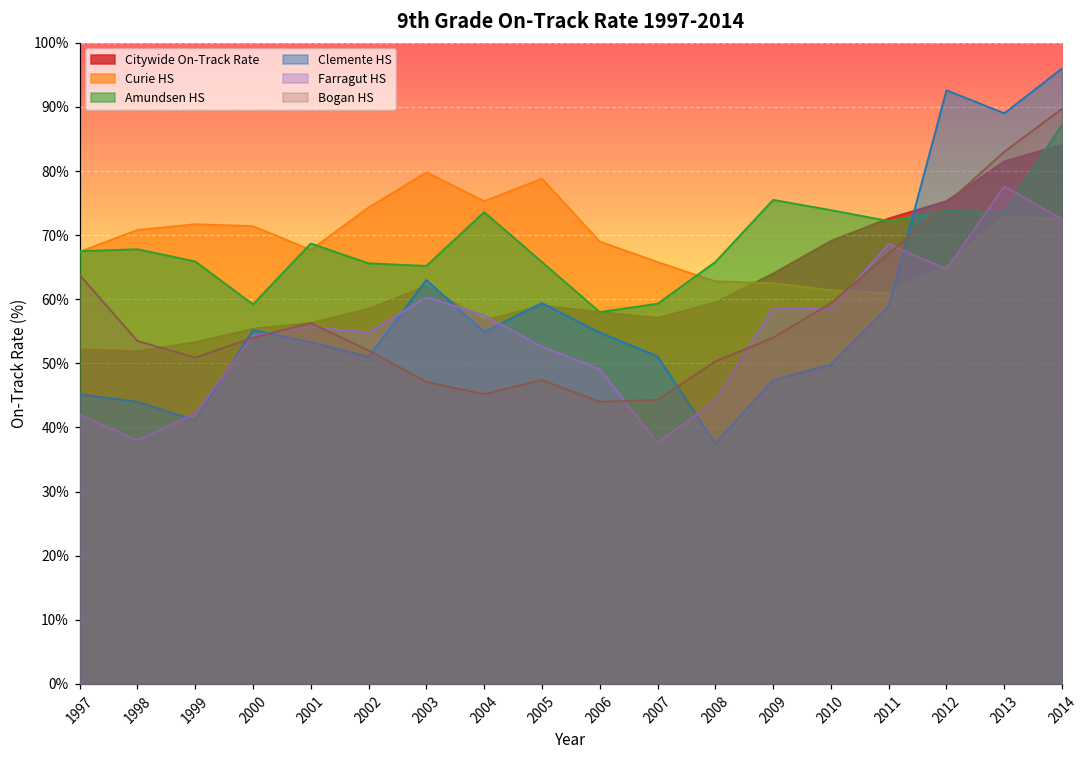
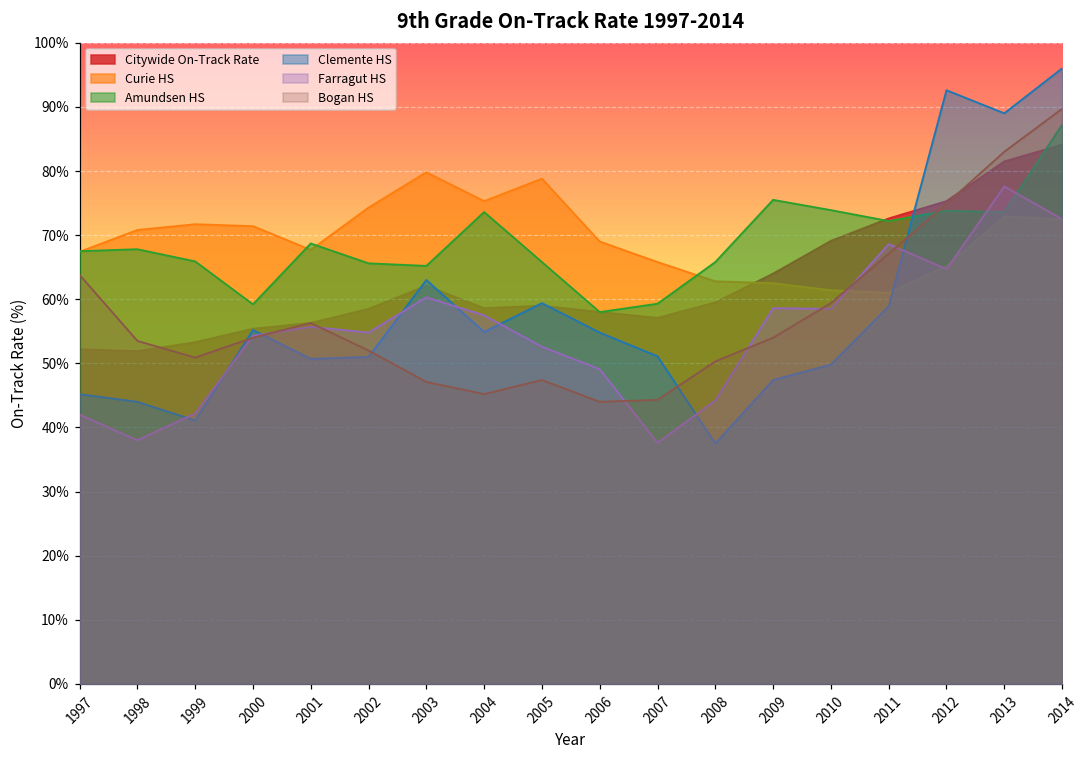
Clemente HS, 2001: 53% -> 51%
Citywide On-Track Rate, 2004: 57% -> 59%
